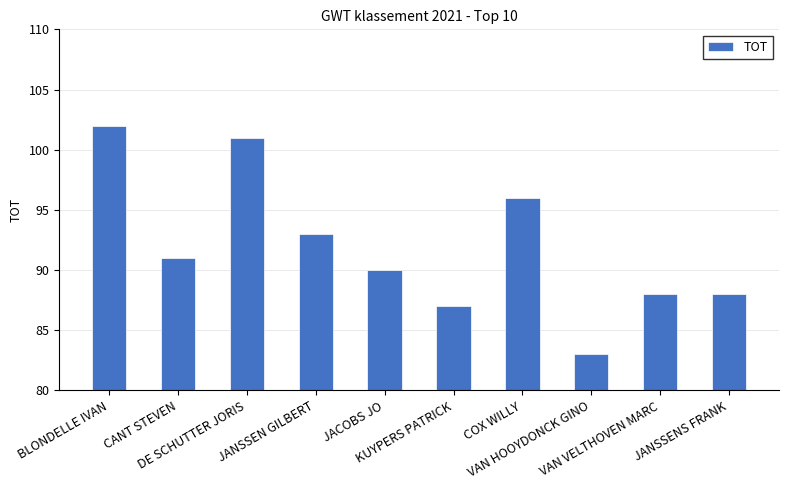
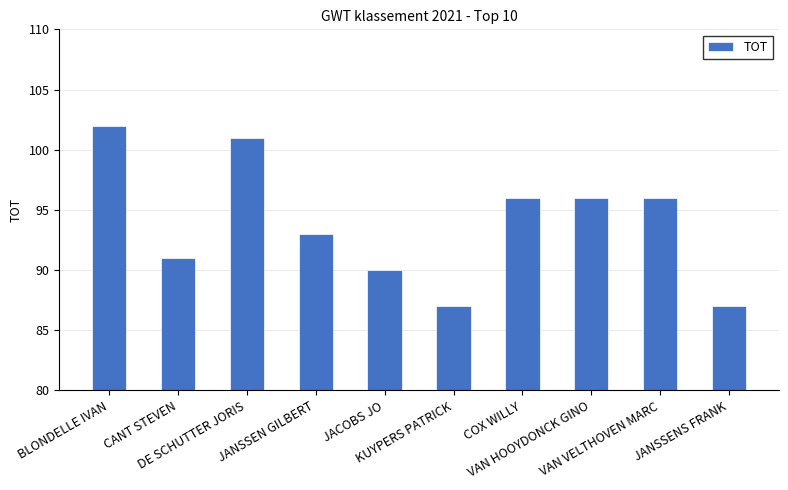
VAN HOOYDONCK GINO: 83 -> 96
VAN VELTHOVEN MARC: 88 -> 96
JANSSENS FRANK: 88 -> 87
